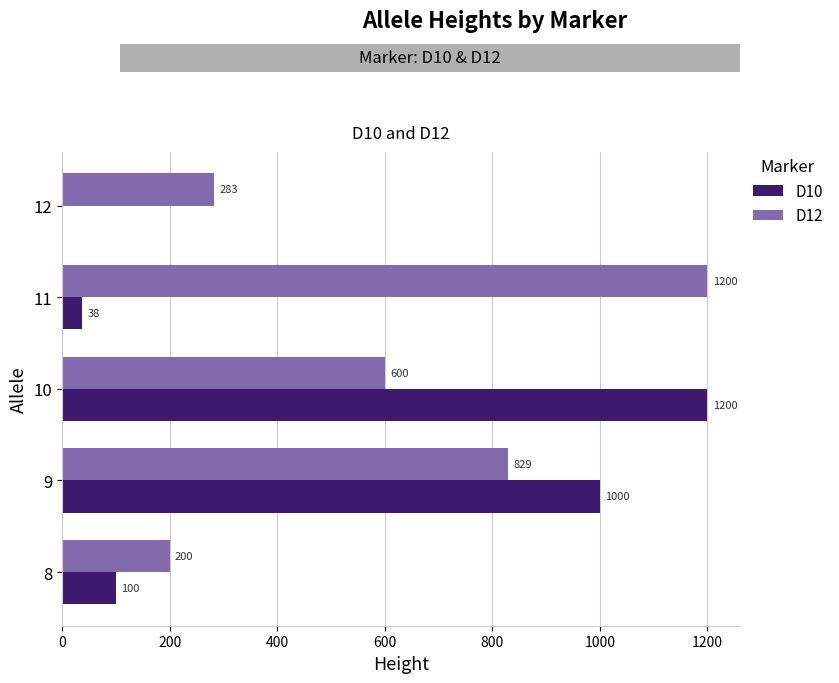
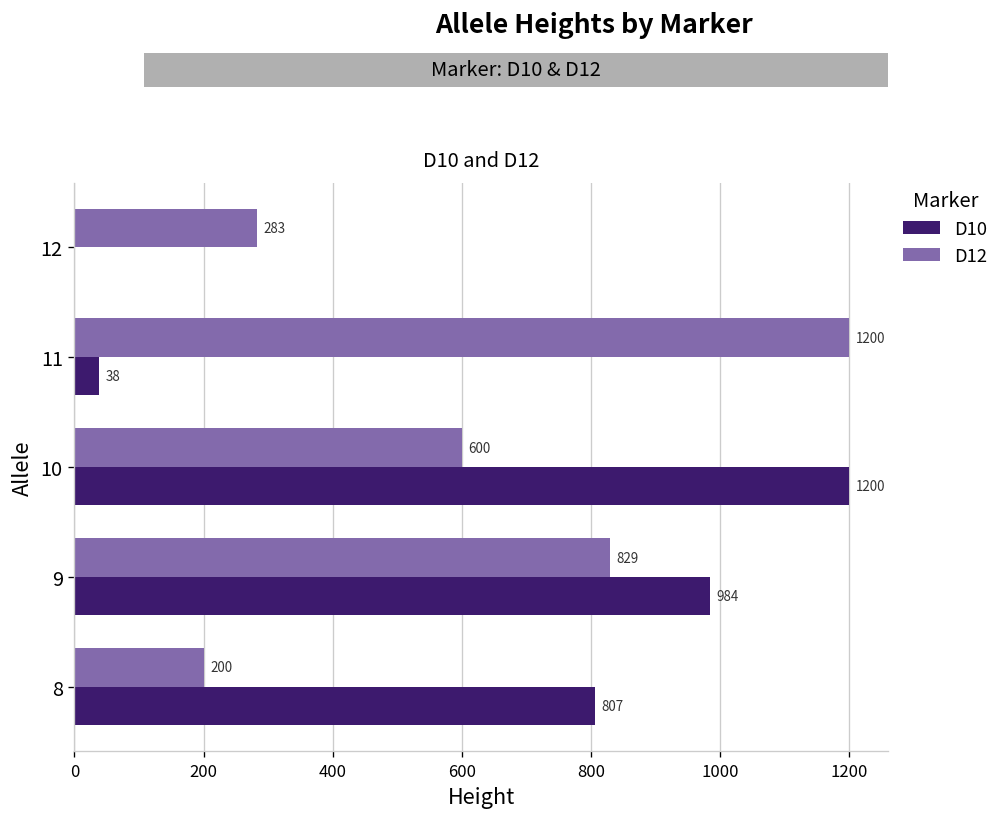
D10, 9: 1000 -> 984
D10, 8: 100 -> 807
